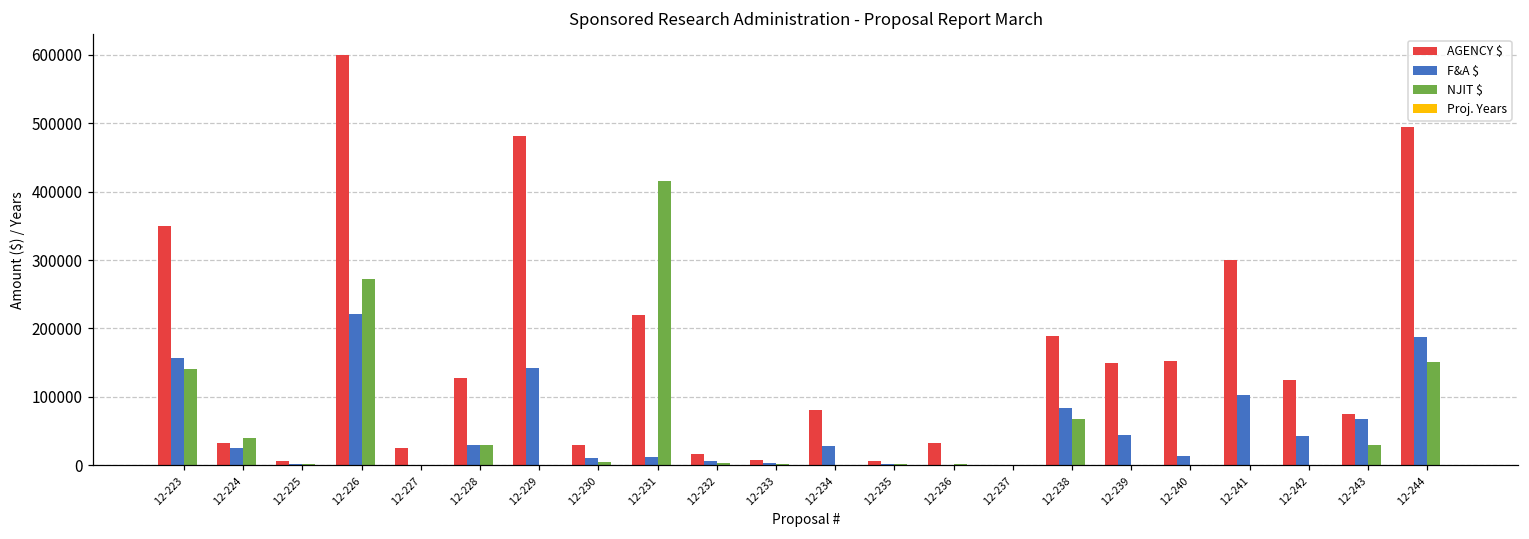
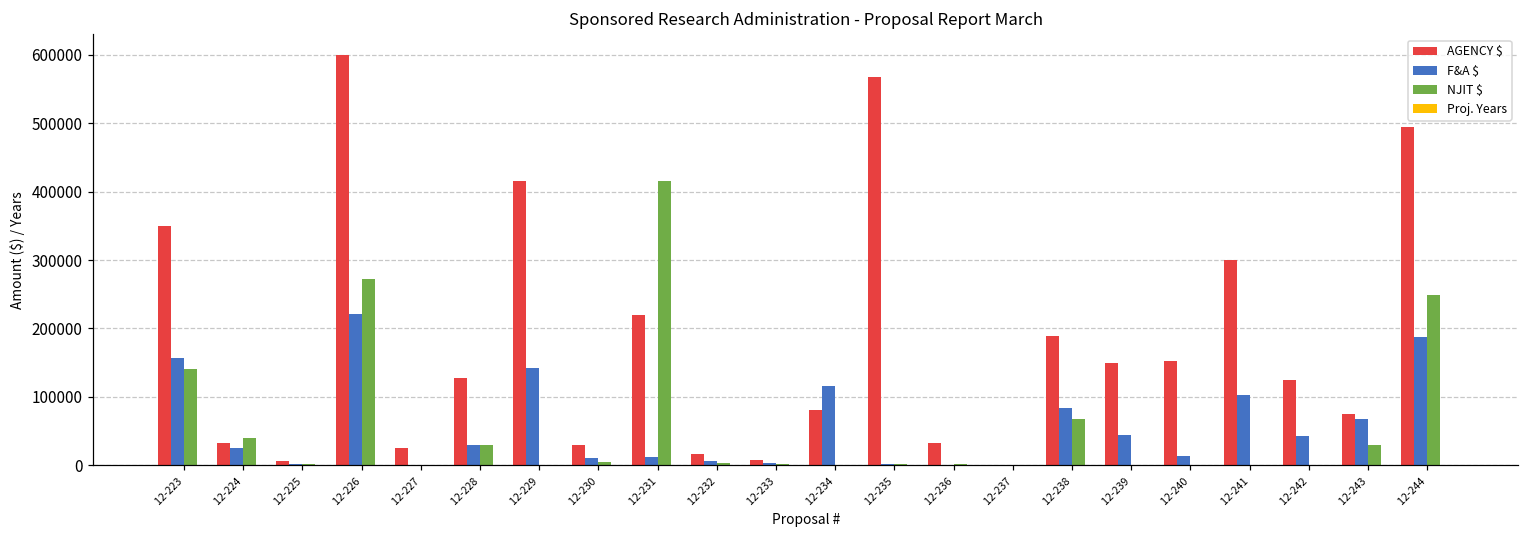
AGENCY $, 12-229: 480000 -> 420000
F&A $, 12-234: 30000 -> 120000
AGENCY $, 12-235: 10000 -> 570000
NJIT $, 12-244: 150000 -> 250000
